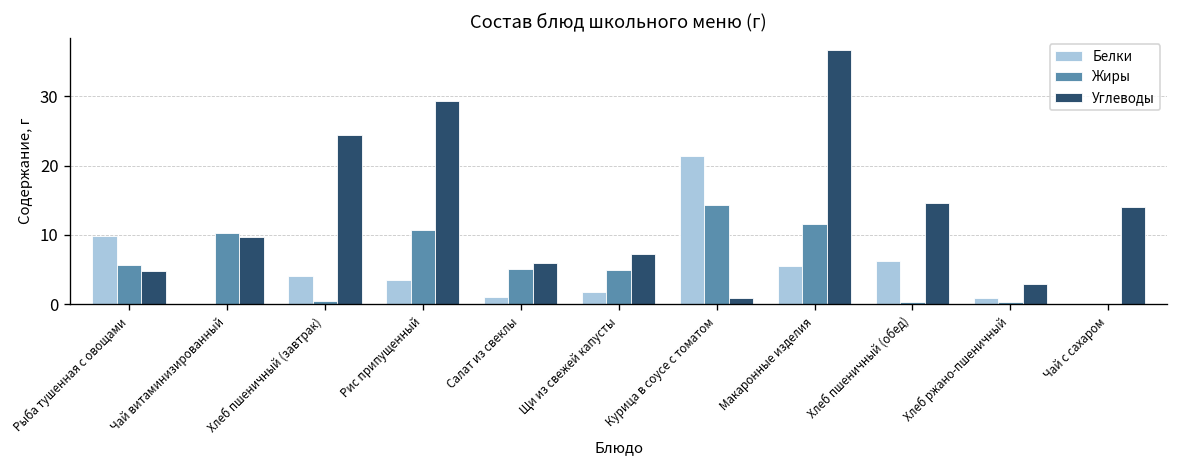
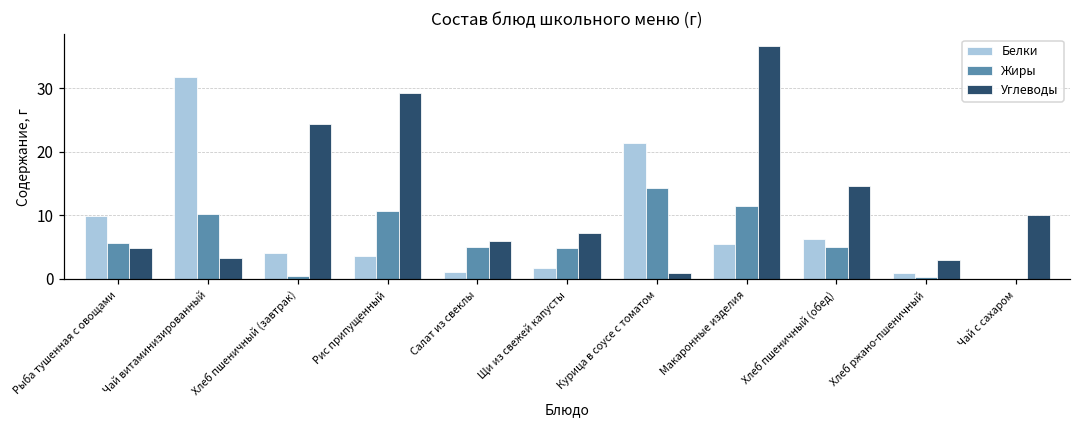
Белки, Чай витаминизированный: 0 -> 32
Углеводы, Чай витаминизированный: 10 -> 3
Жиры, Хлеб пшеничный (обед): 0 -> 5
Углеводы, Чай с сахаром: 14 -> 10
